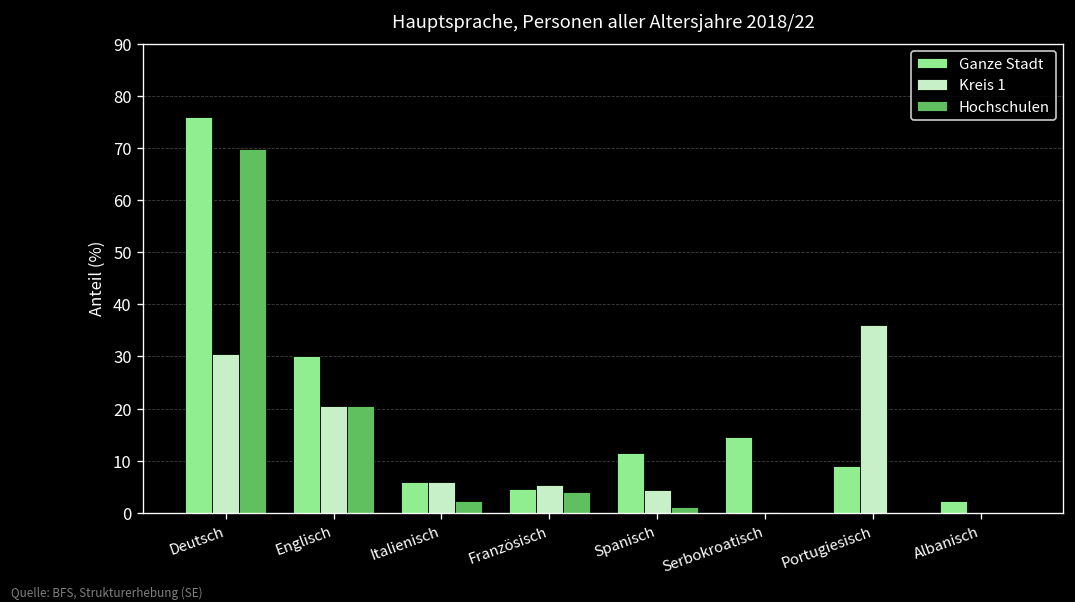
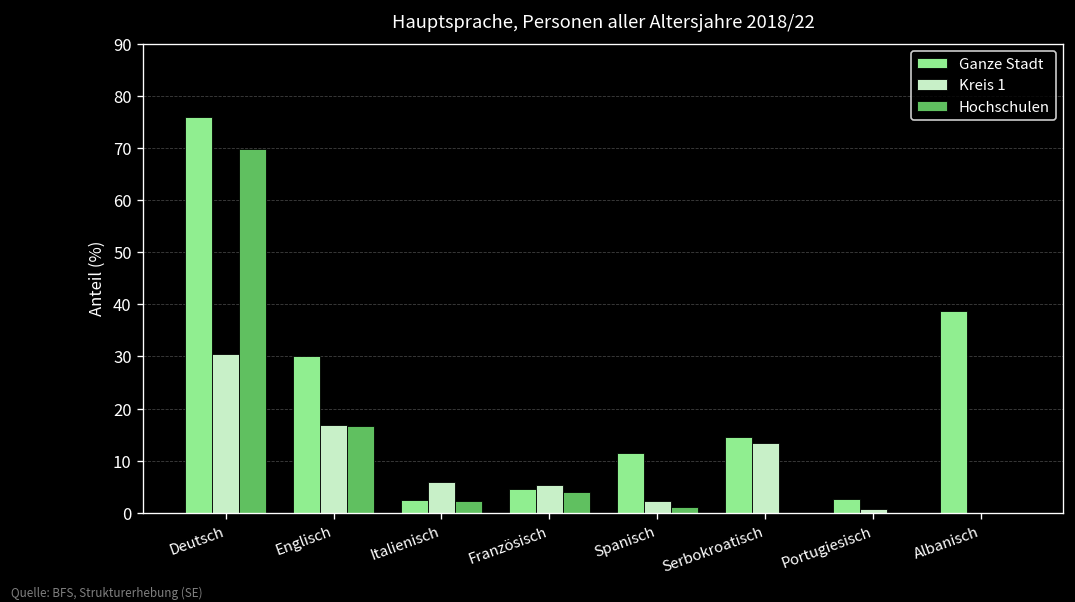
Kreis 1, Englisch: 20 -> 17
Hochschulen, Englisch: 20 -> 17
Ganze Stadt, Italienisch: 6 -> 2
Kreis 1, Spanisch: 4 -> 2
Kreis 1, Serbokroatisch: 0 -> 13
Ganze Stadt, Portugiesisch: 9 -> 3
Kreis 1, Portugiesisch: 36 -> 1
Ganze Stadt, Albanisch: 2 -> 39
